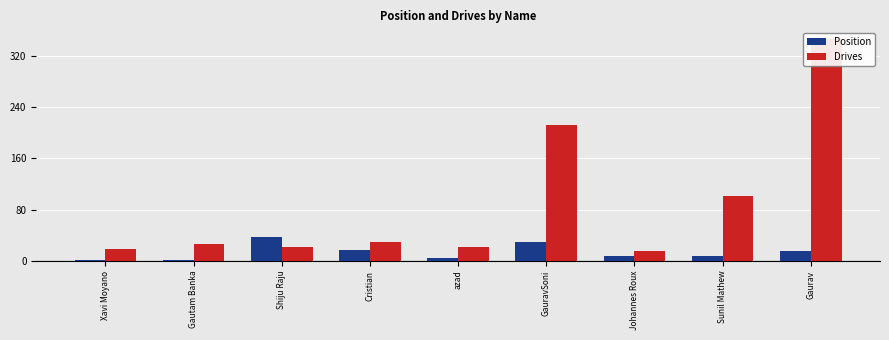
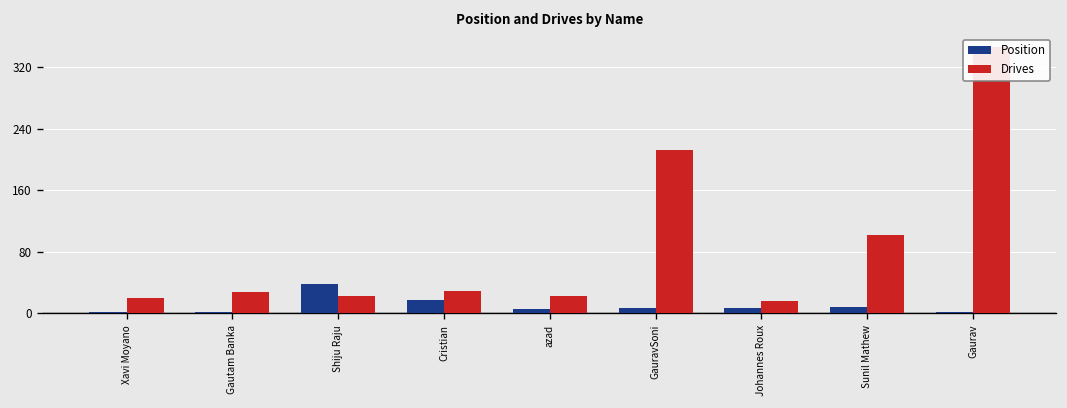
Position, GauravSoni: 30 -> 10
Position, Gaurav: 20 -> 0
